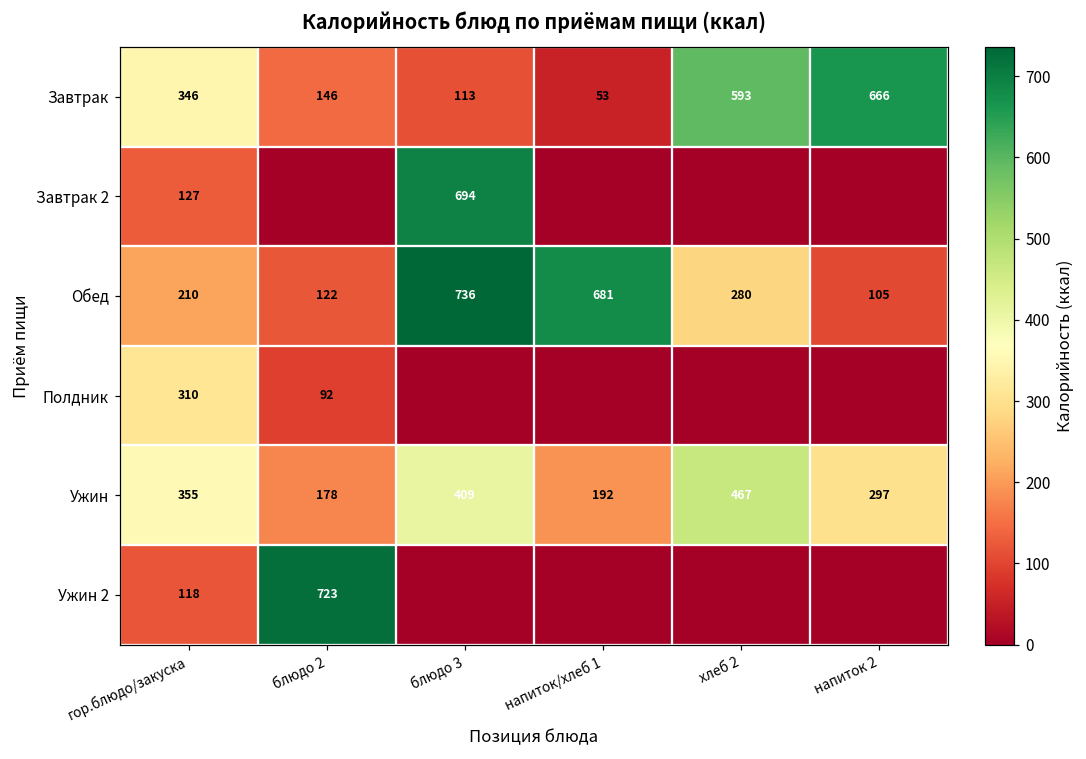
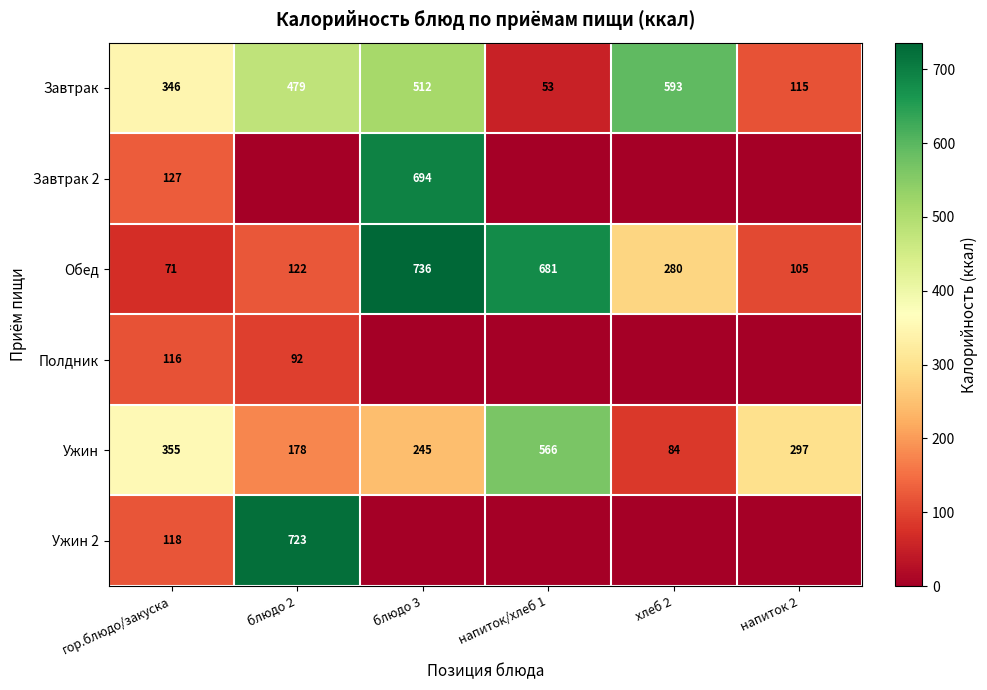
Завтрак, блюдо 2: 146 -> 479
Завтрак, блюдо 3: 113 -> 512
Завтрак, напиток 2: 666 -> 115
Обед, гор.блюдо/закуска: 210 -> 71
Полдник, гор.блюдо/закуска: 310 -> 116
Ужин, блюдо 3: 409 -> 245
Ужин, напиток/хлеб 1: 192 -> 566
Ужин, хлеб 2: 467 -> 84
